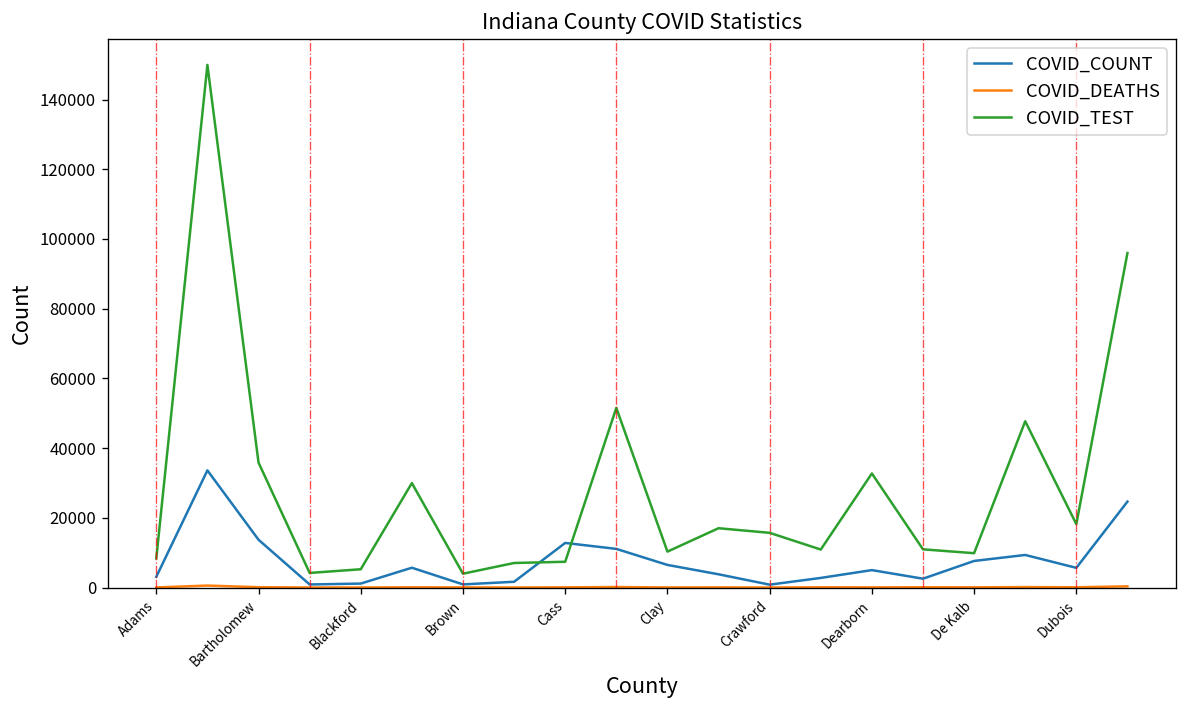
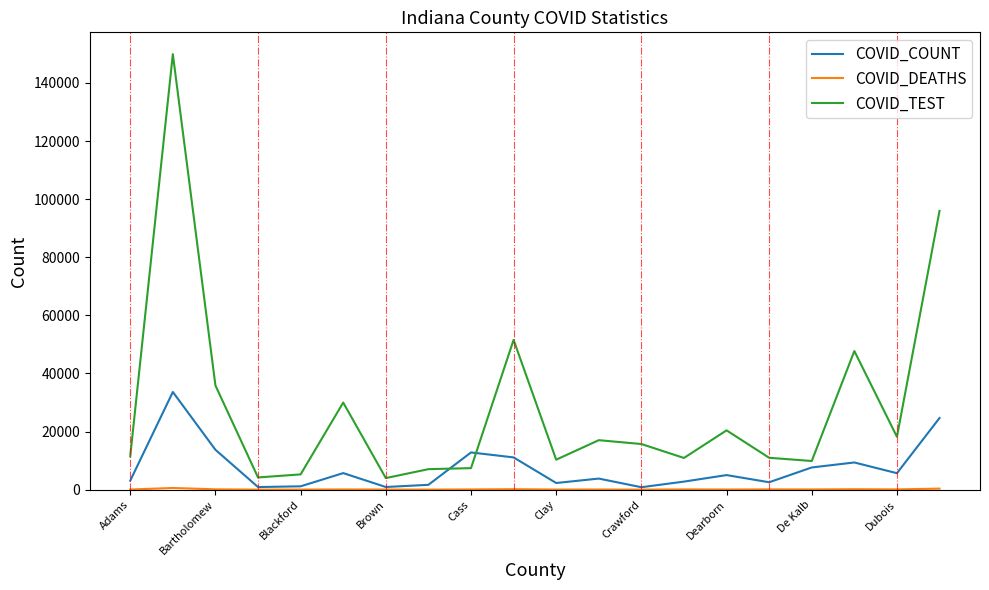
COVID_TEST, Adams: 8000 -> 11000
COVID_COUNT, Clay: 6000 -> 2000
COVID_TEST, Dearborn: 33000 -> 20000
